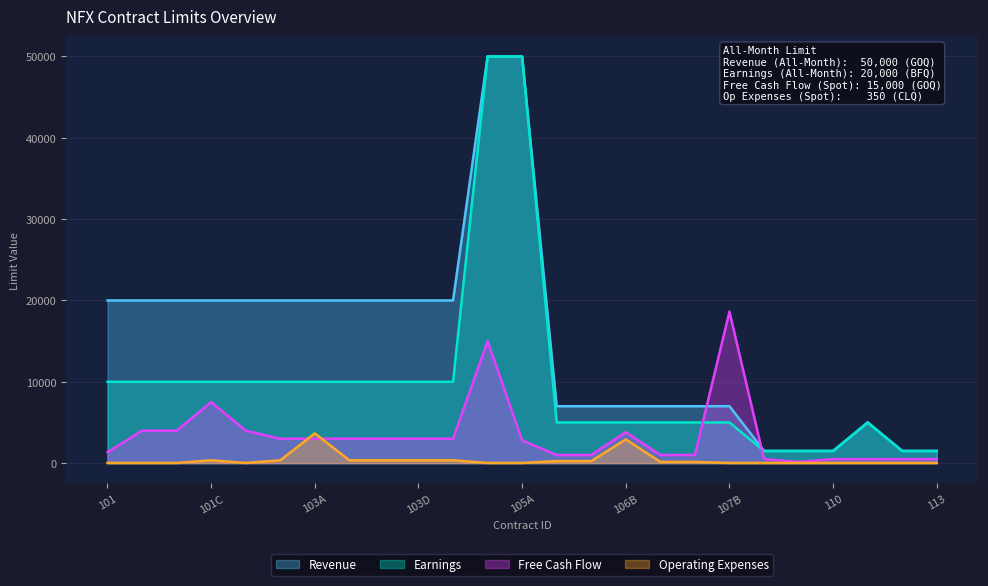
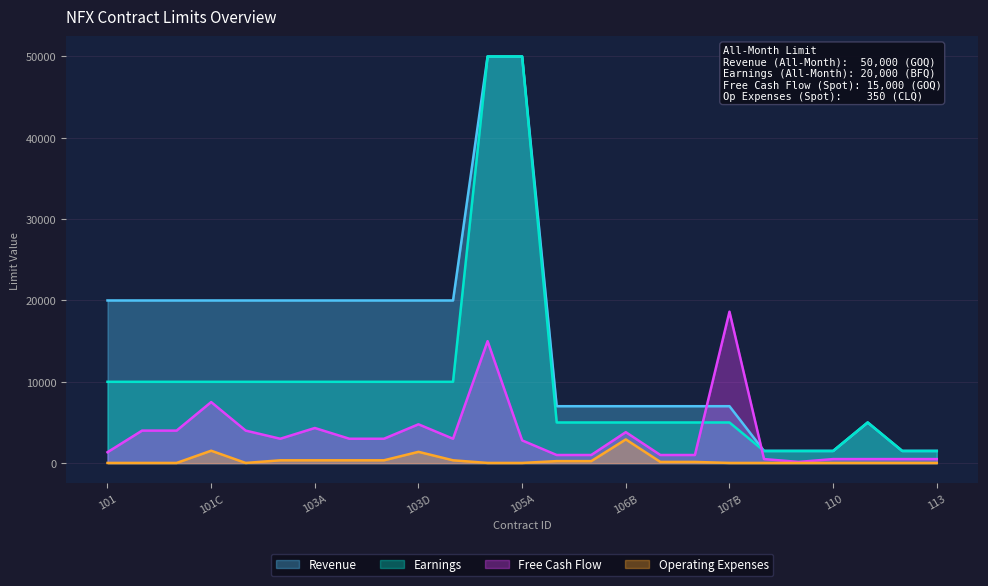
Operating Expenses, 101C: 0 -> 2000
Free Cash Flow, 103A: 3000 -> 4000
Operating Expenses, 103A: 4000 -> 0
Free Cash Flow, 103D: 3000 -> 5000
Operating Expenses, 103D: 0 -> 1000
